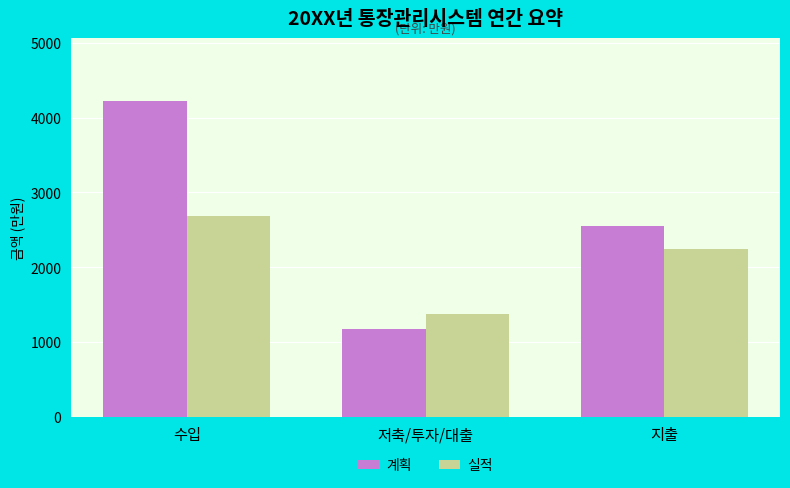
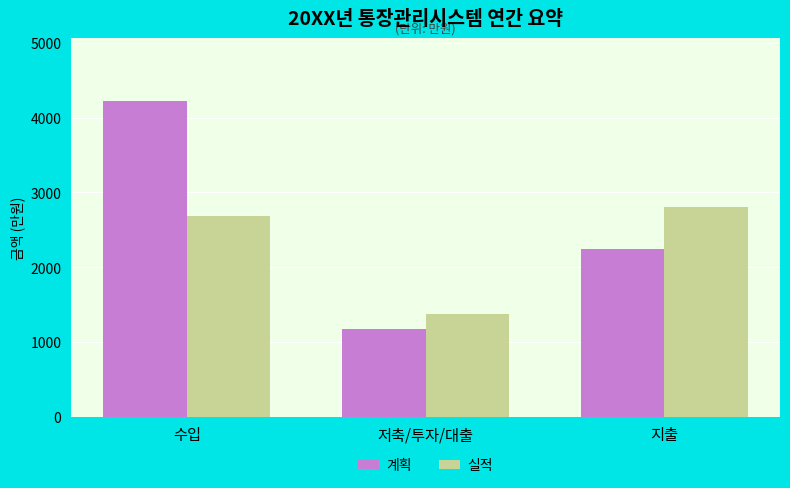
계획, 지출: 2500 -> 2200
실적, 지출: 2200 -> 2800
